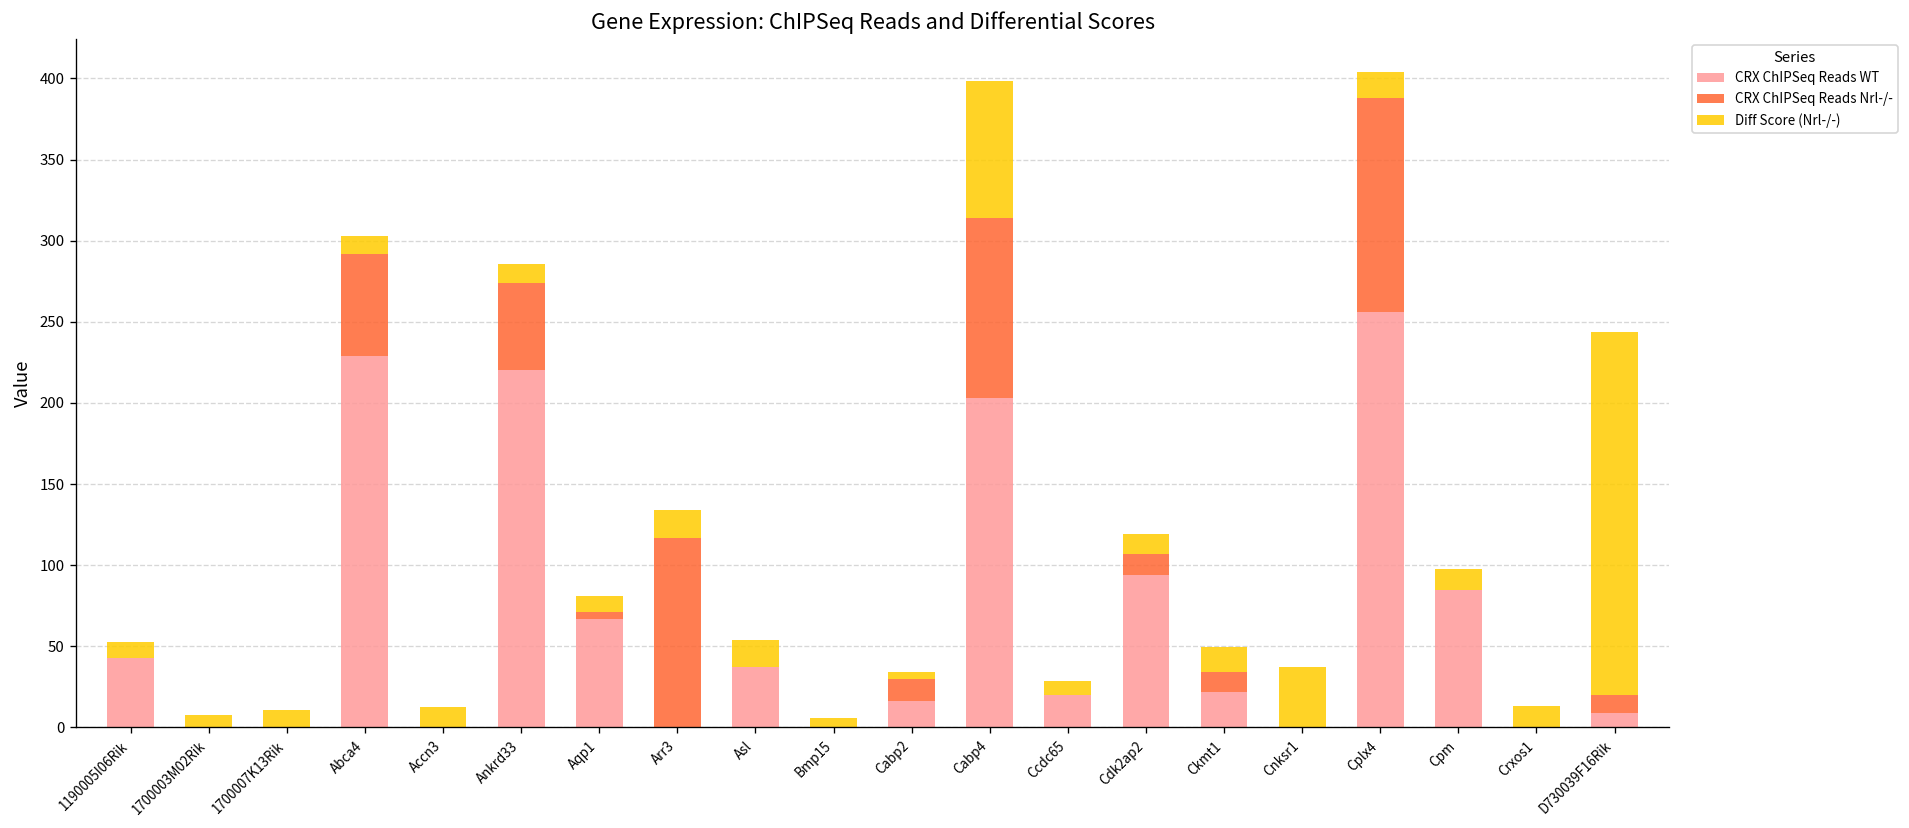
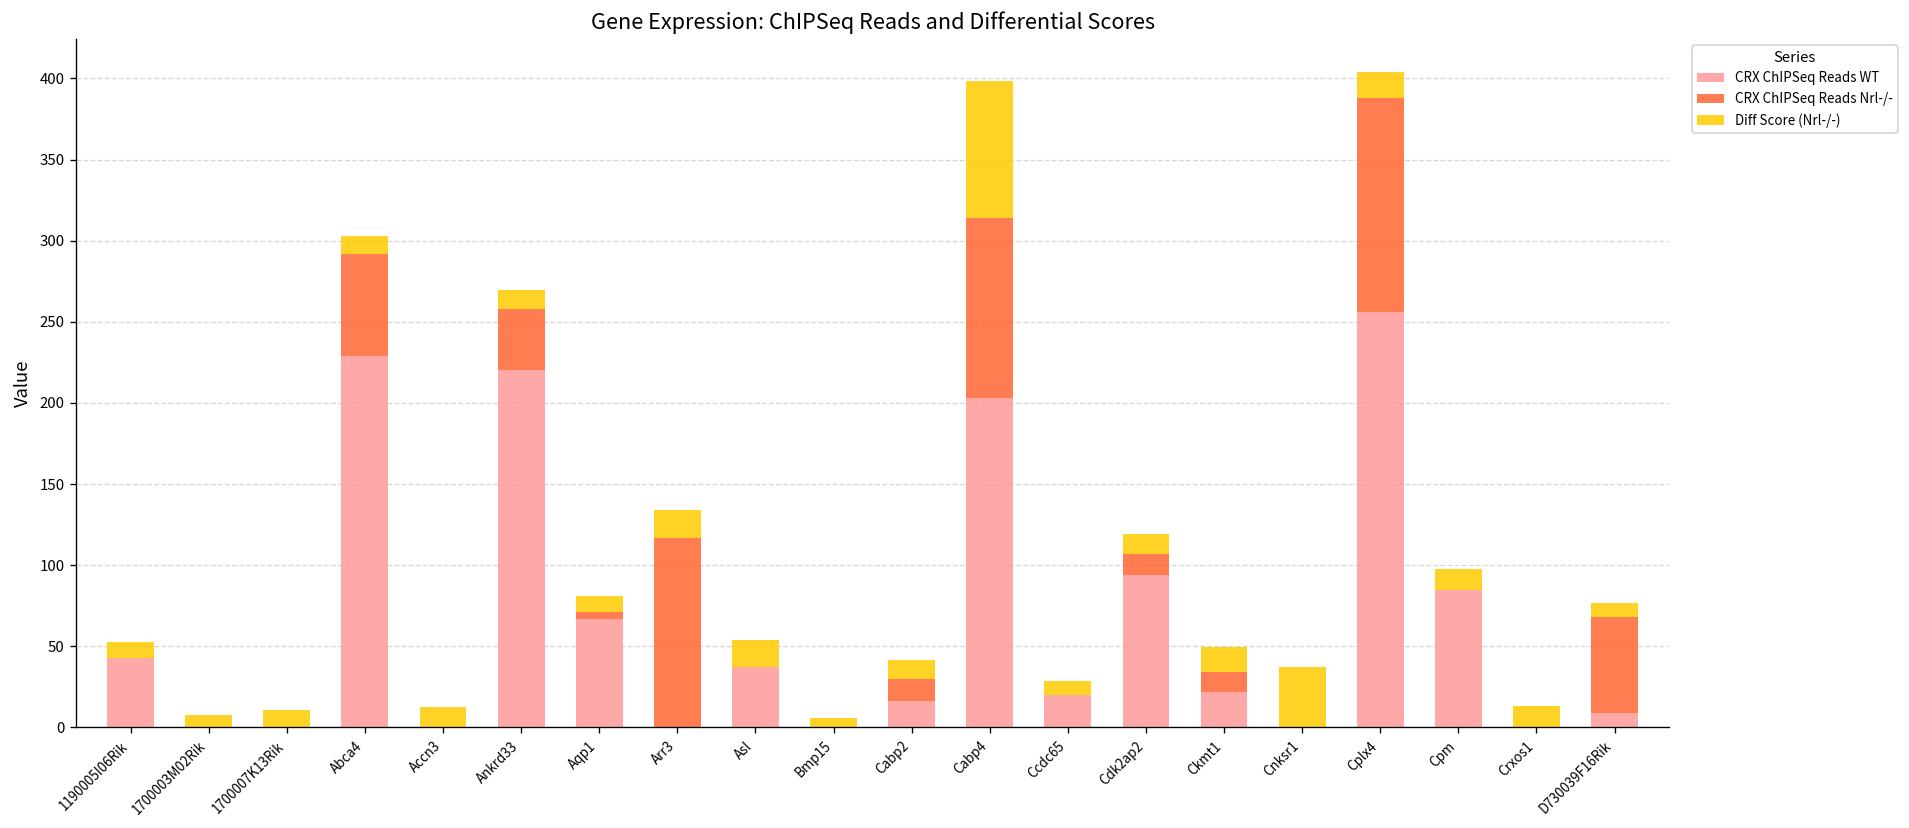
CRX ChIPSeq Reads Nrl-/-, Ankrd33: 54 -> 38
Diff Score (Nrl-/-), Cabp2: 4 -> 11
CRX ChIPSeq Reads Nrl-/-, D730039F16Rik: 11 -> 59
Diff Score (Nrl-/-), D730039F16Rik: 223 -> 9
